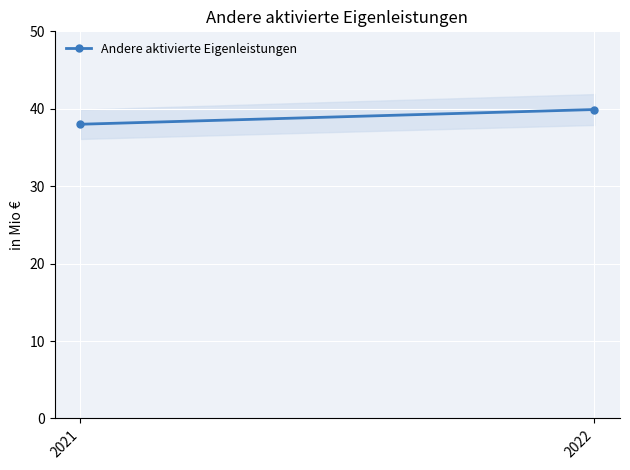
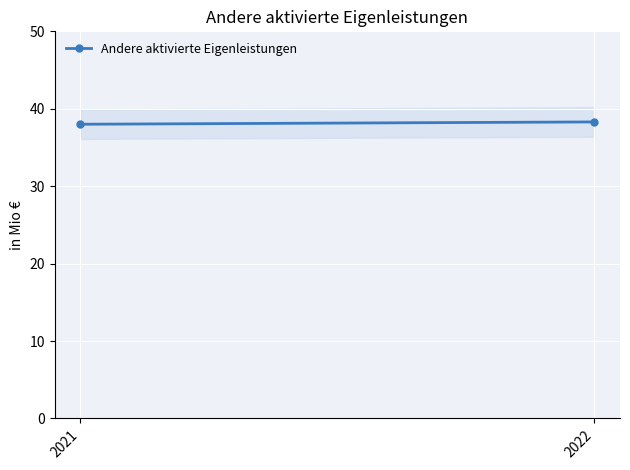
Andere aktivierte Eigenleistungen, 2022: 40 -> 38
